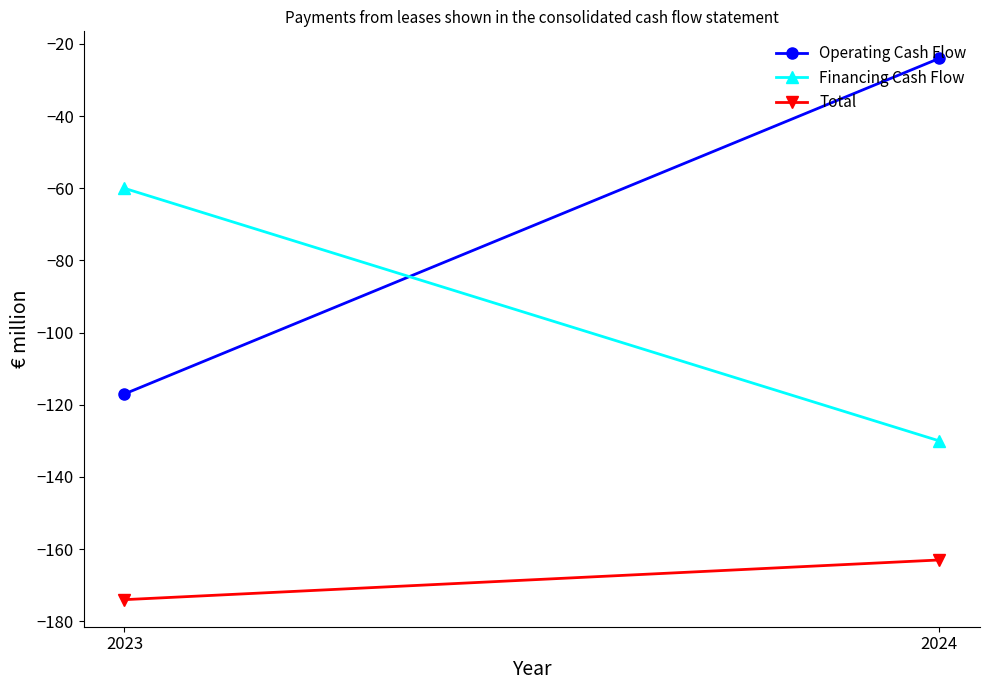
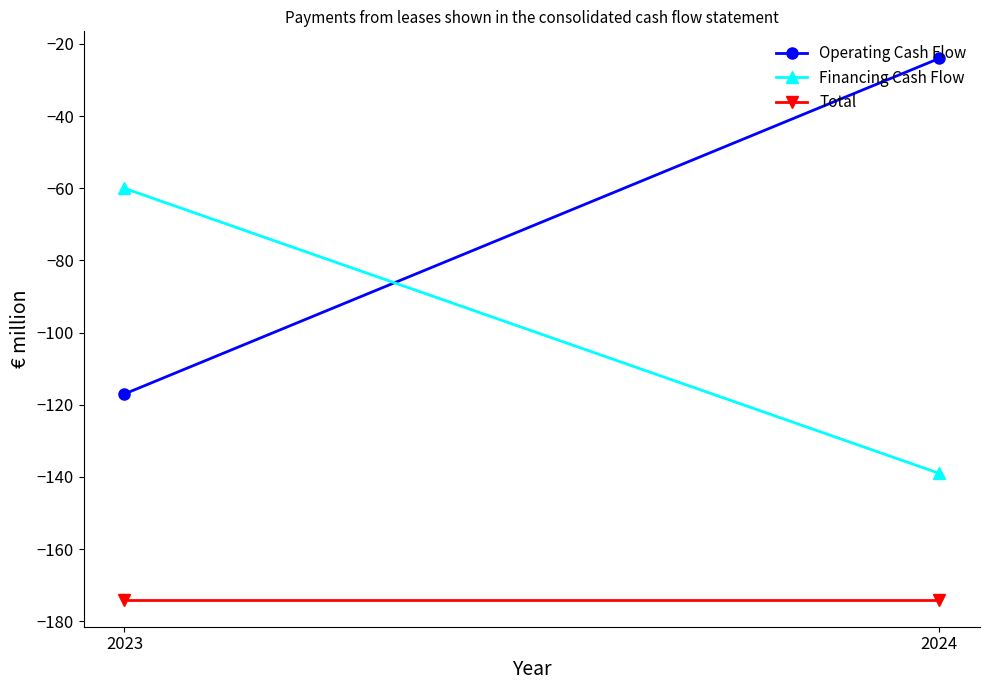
Financing Cash Flow, 2024: -130 -> -139
Total, 2024: -163 -> -174
